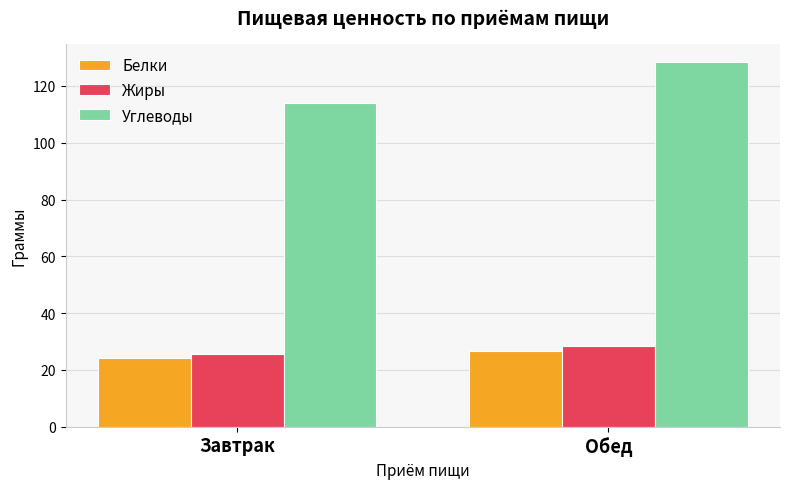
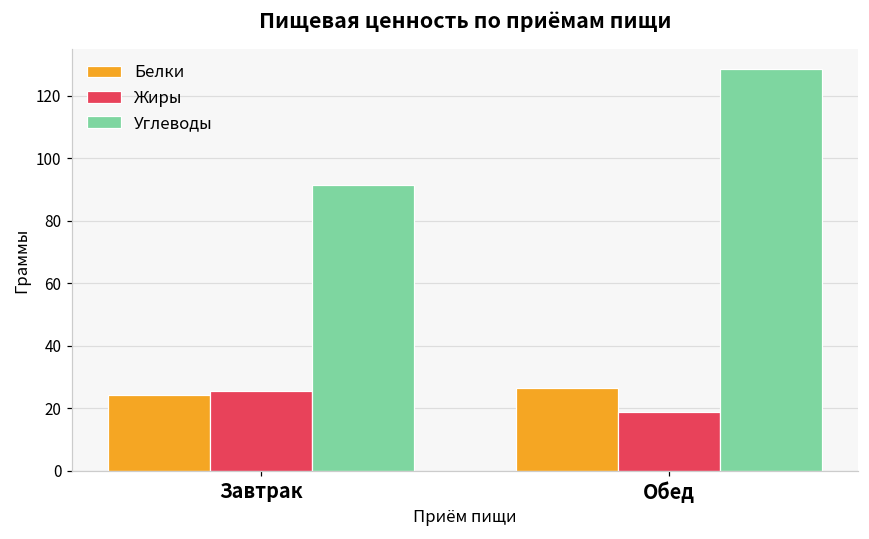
Углеводы, Завтрак: 114 -> 91
Жиры, Обед: 29 -> 19
